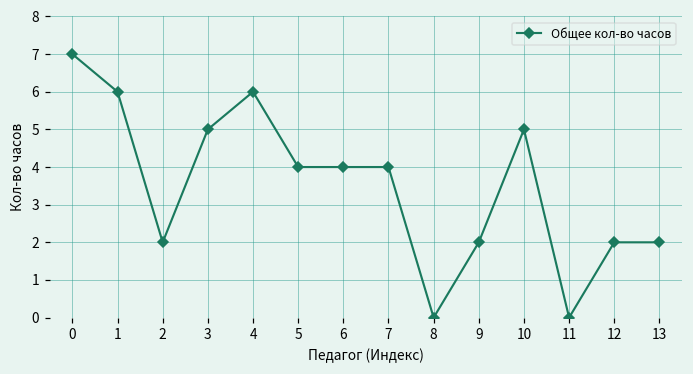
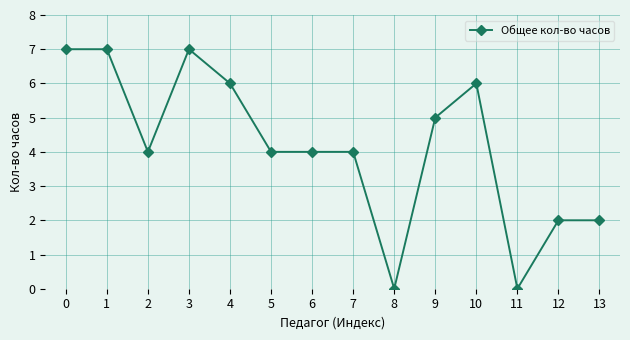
1: 6 -> 7
2: 2 -> 4
3: 5 -> 7
9: 2 -> 5
10: 5 -> 6
